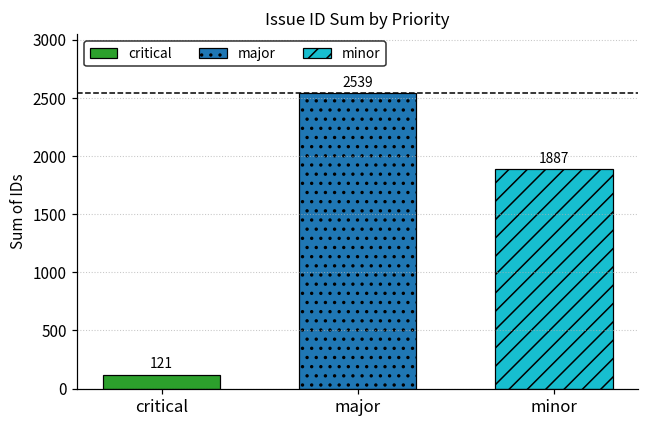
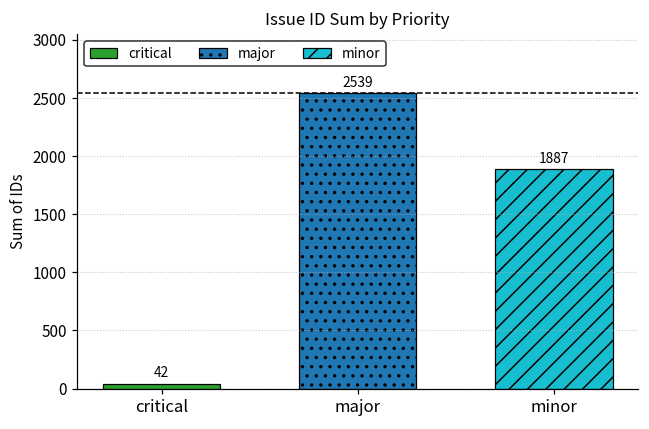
critical: 121 -> 42
